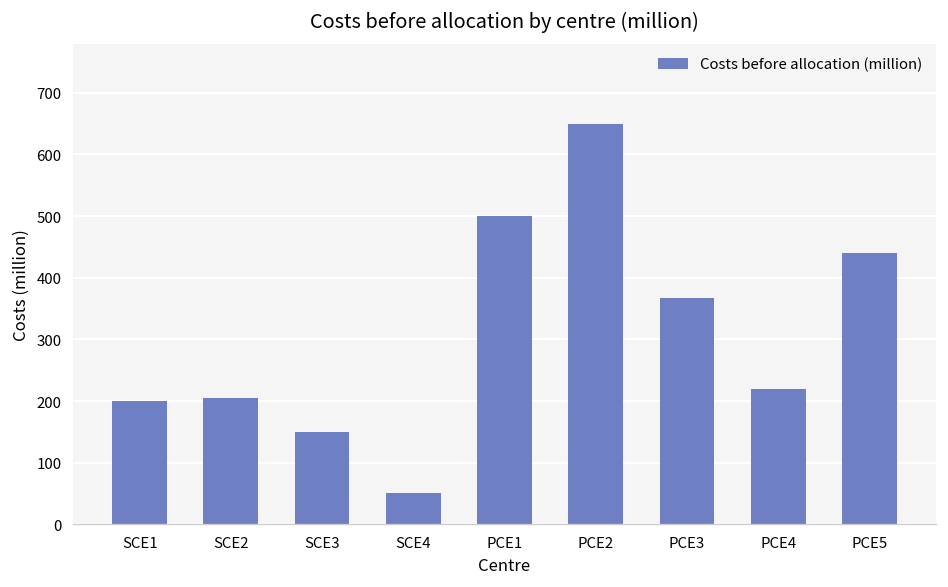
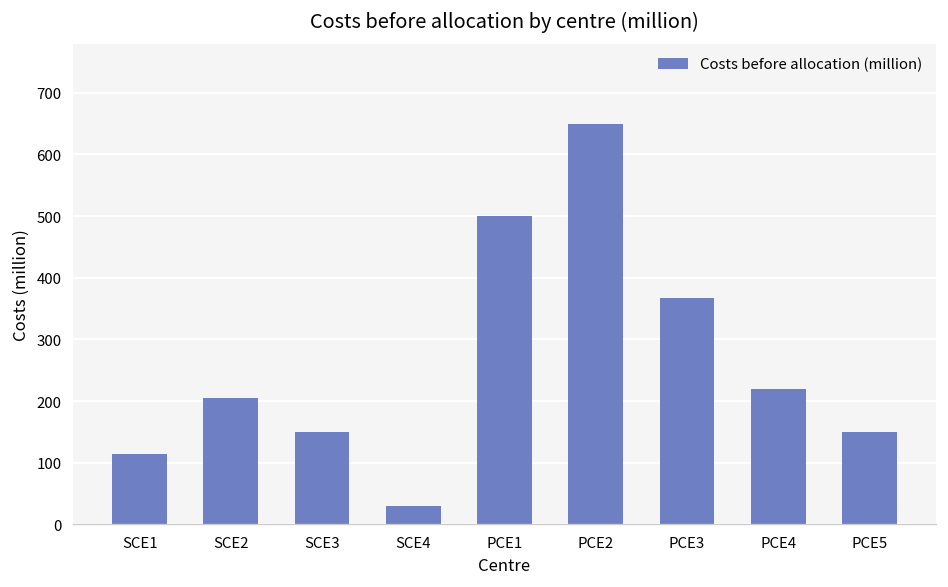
SCE1: 200 -> 110
SCE4: 50 -> 30
PCE5: 440 -> 150
